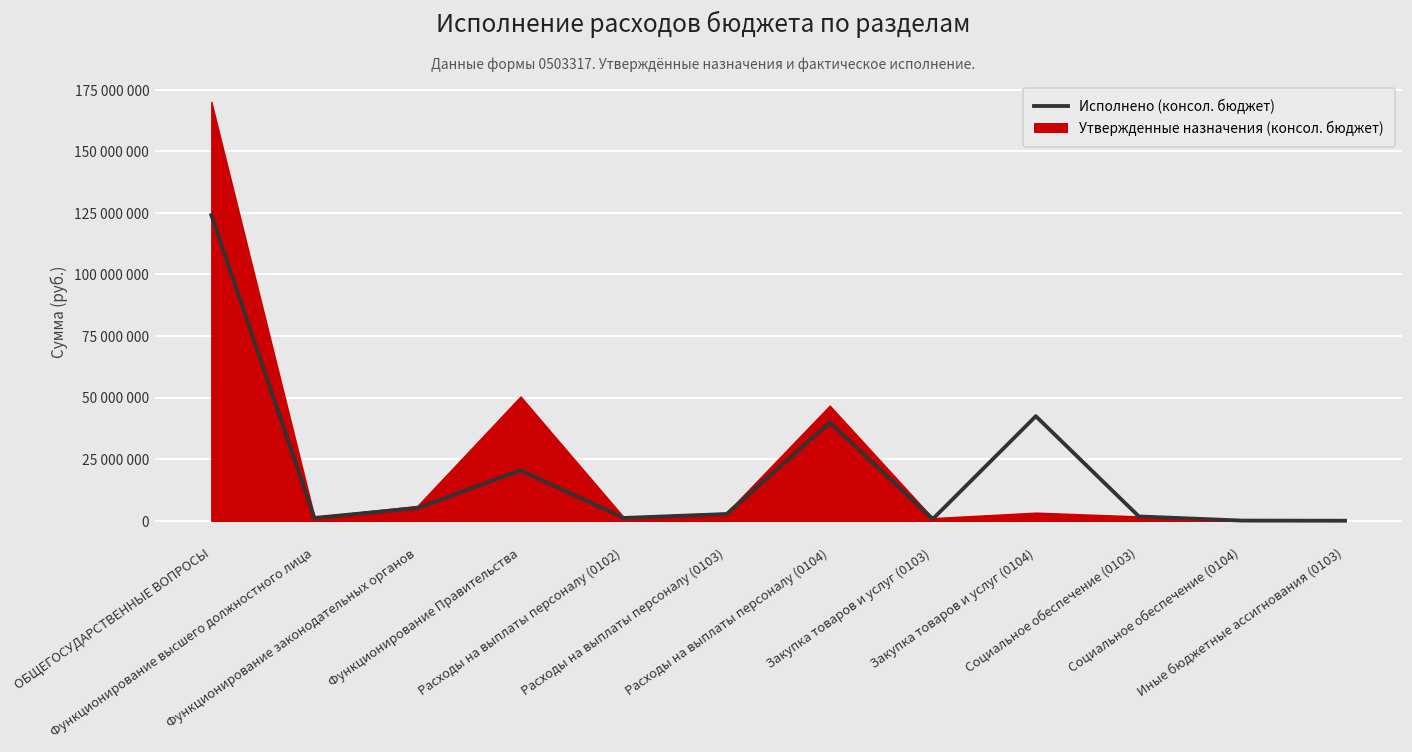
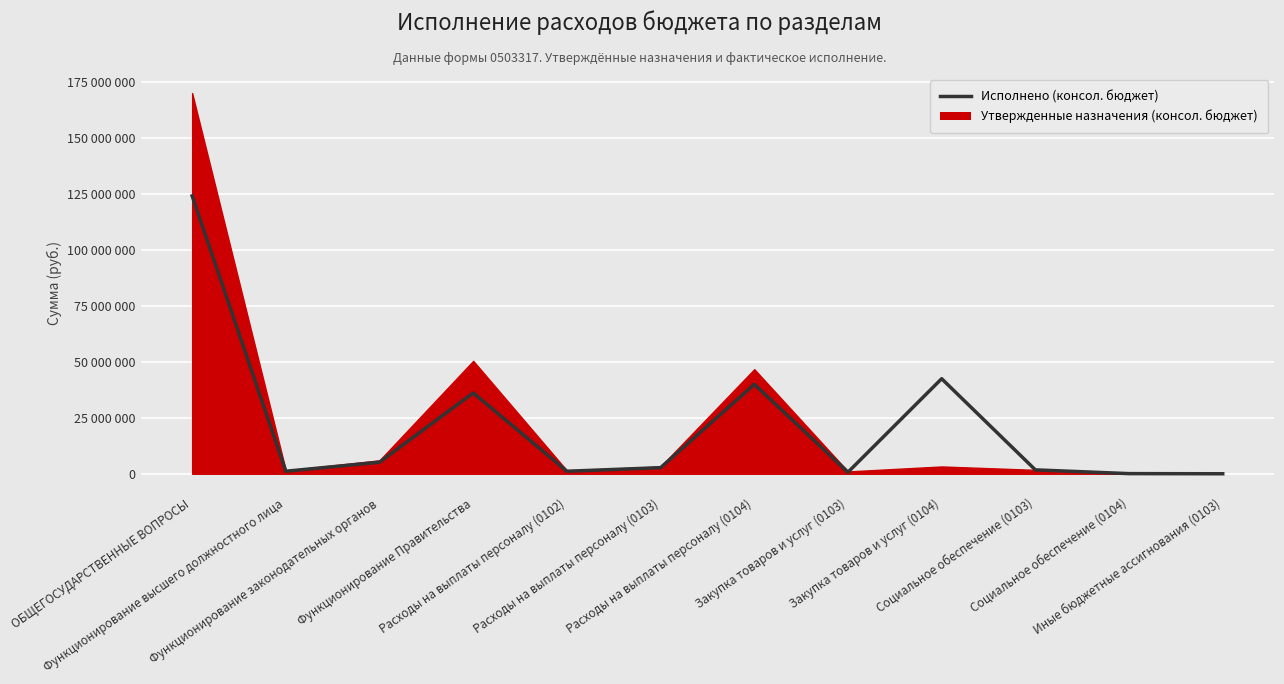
Исполнено (консол. бюджет), Функционирование Правительства: 20000000 -> 36000000
